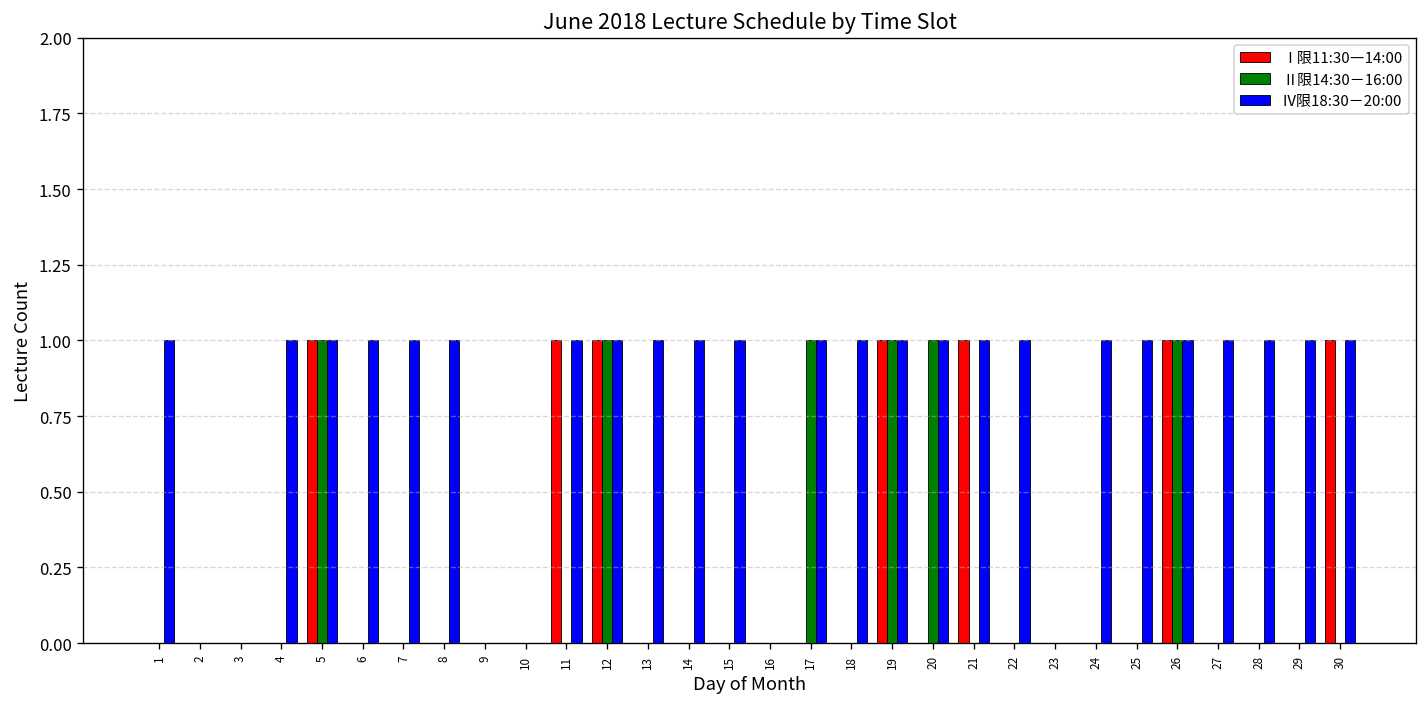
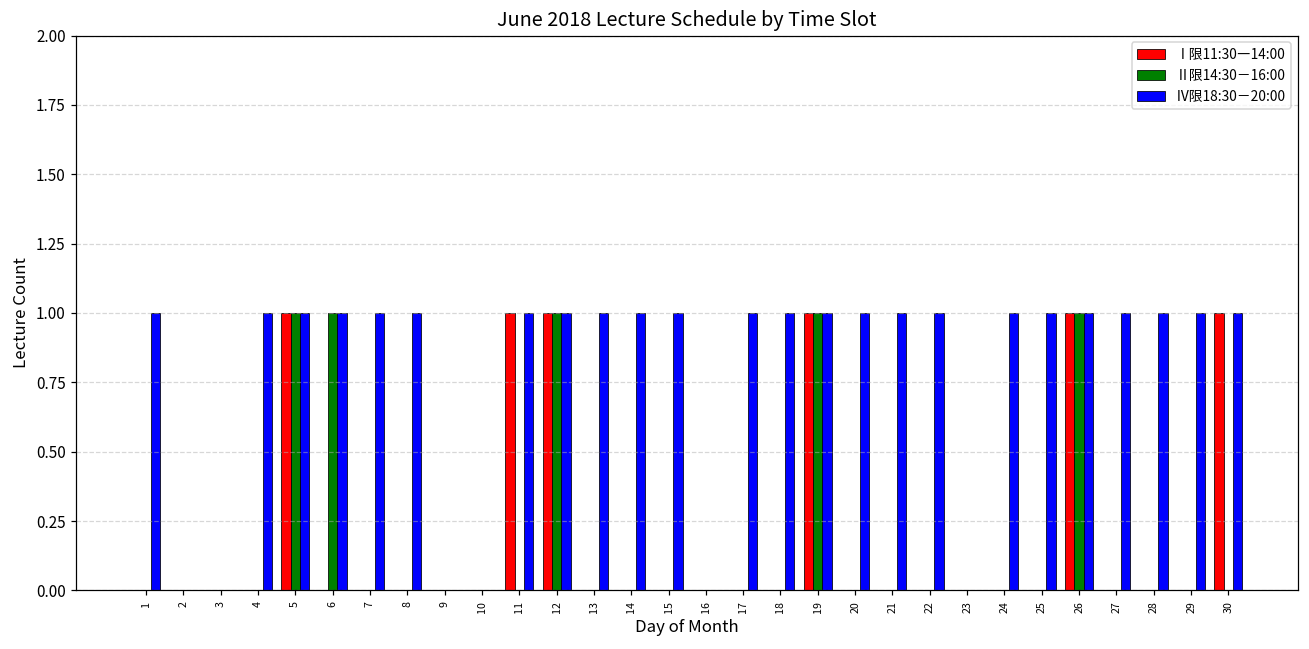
Ⅱ限14:30－16:00, 6: 0 -> 1
Ⅱ限14:30－16:00, 17: 1 -> 0
Ⅱ限14:30－16:00, 20: 1 -> 0
Ⅰ限11:30―14:00, 21: 1 -> 0
